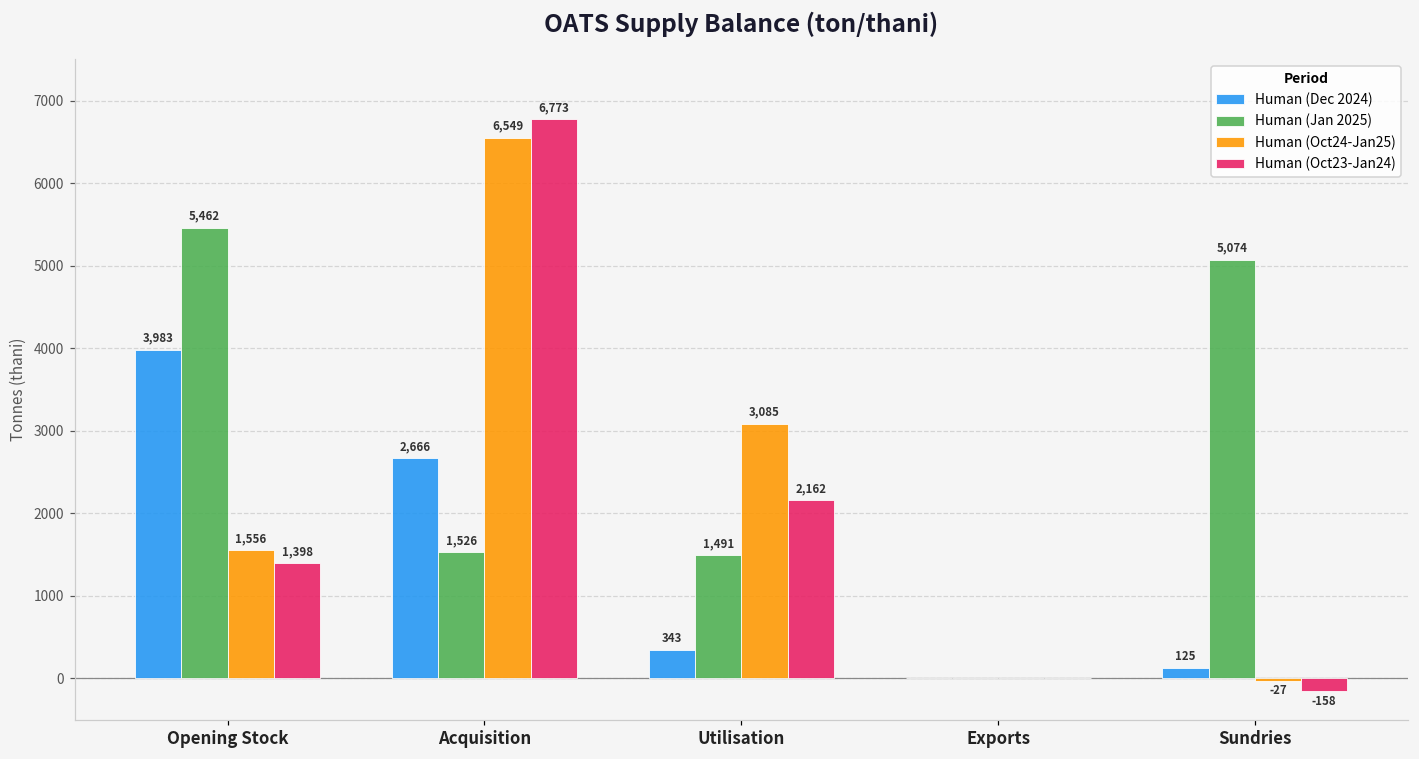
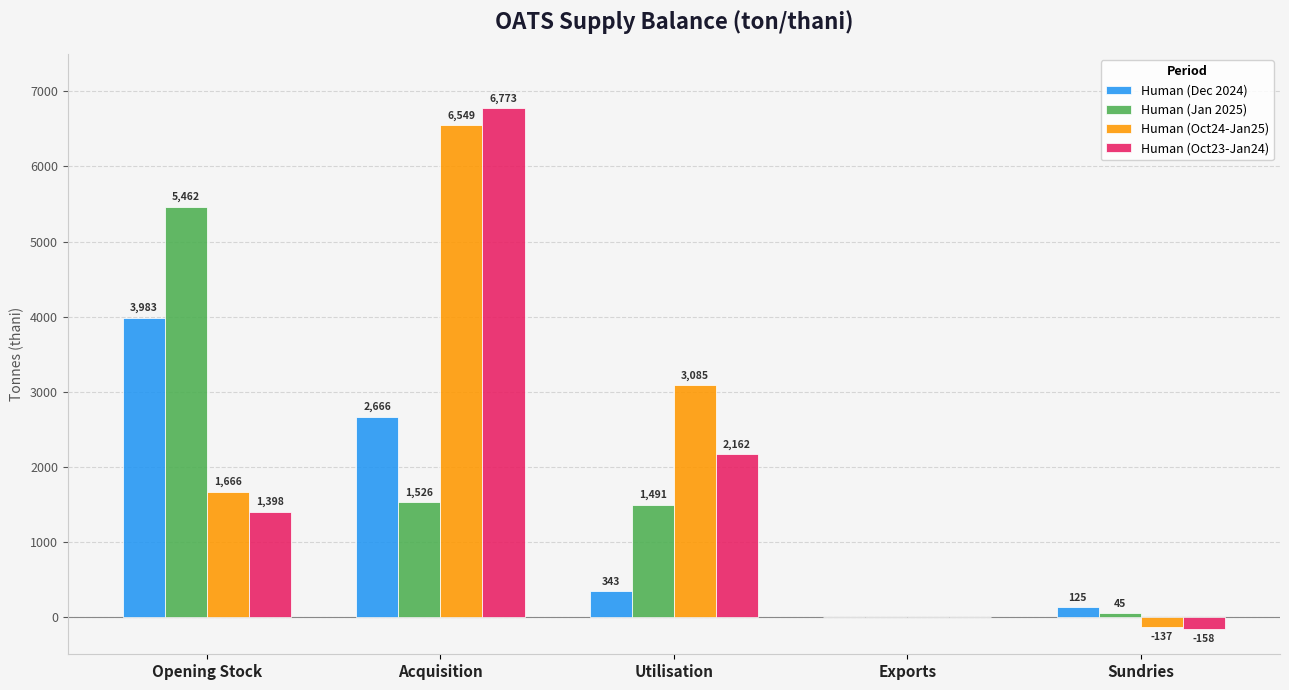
Human (Oct24-Jan25), Opening Stock: 1,556 -> 1,666
Human (Jan 2025), Sundries: 5,074 -> 45
Human (Oct24-Jan25), Sundries: -27 -> -137
